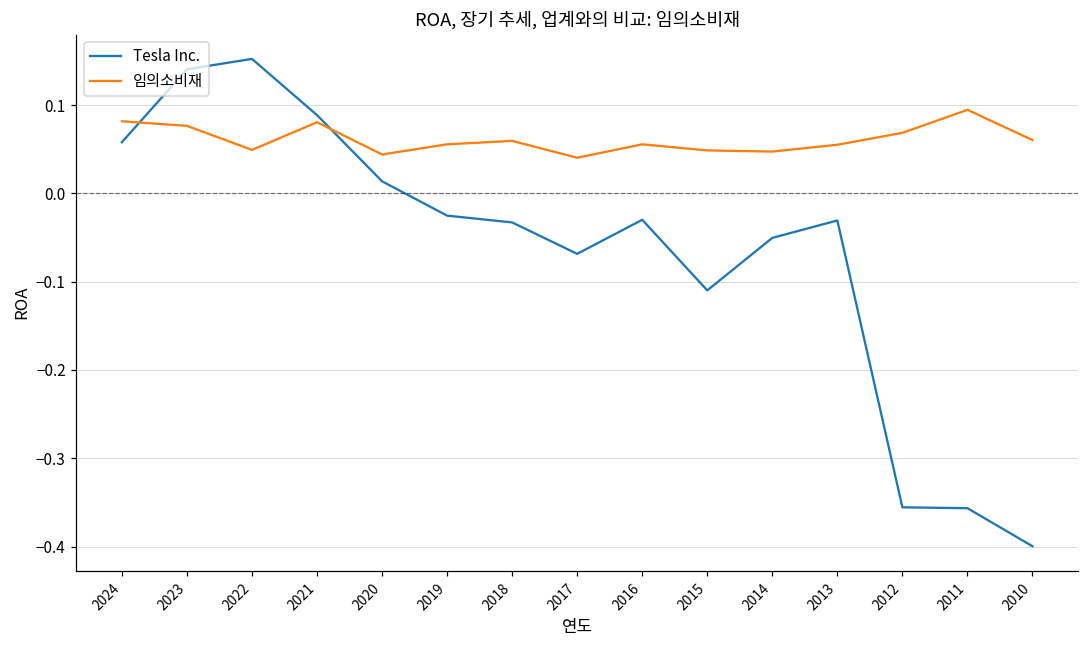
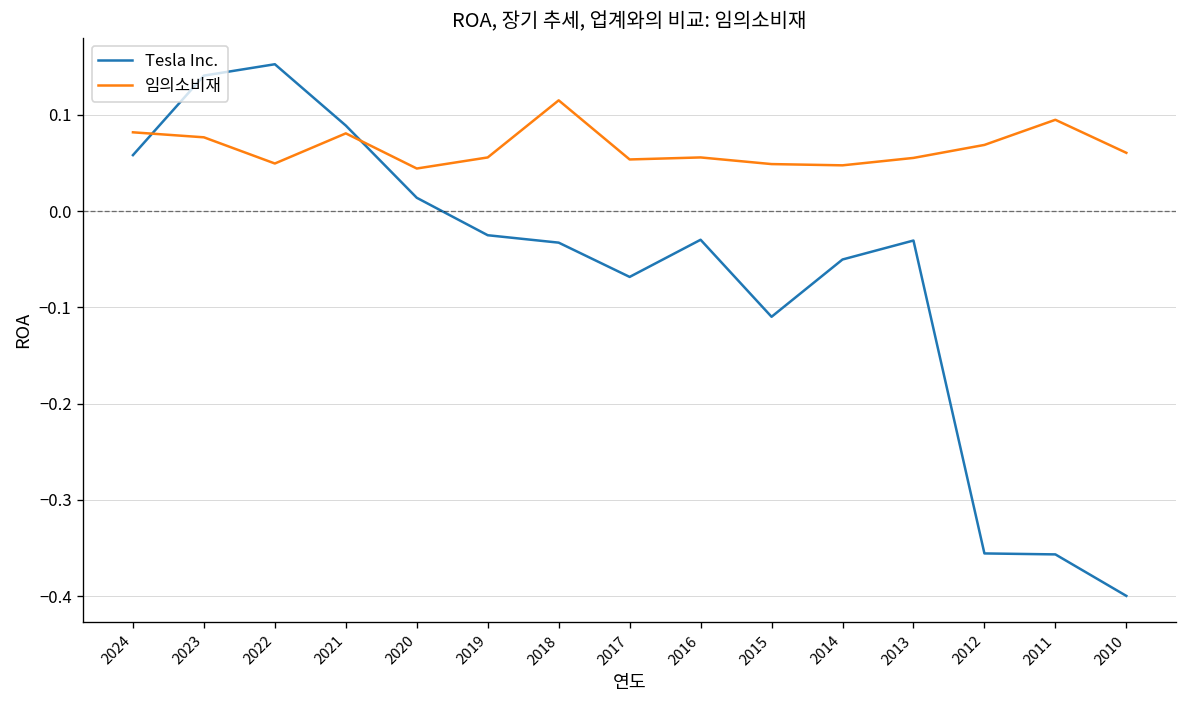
임의소비재, 2018: 0.06 -> 0.12
임의소비재, 2017: 0.04 -> 0.05
